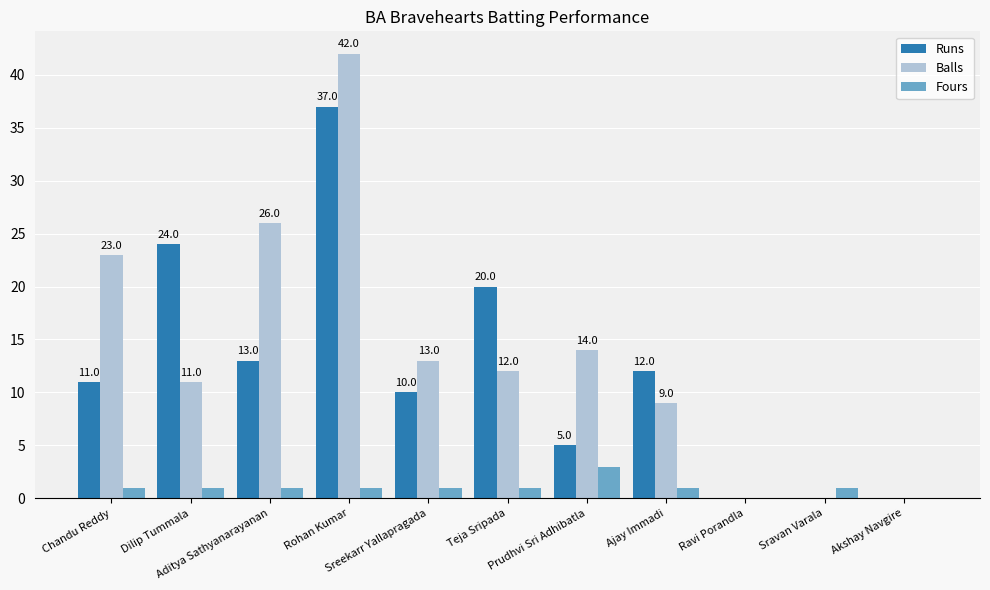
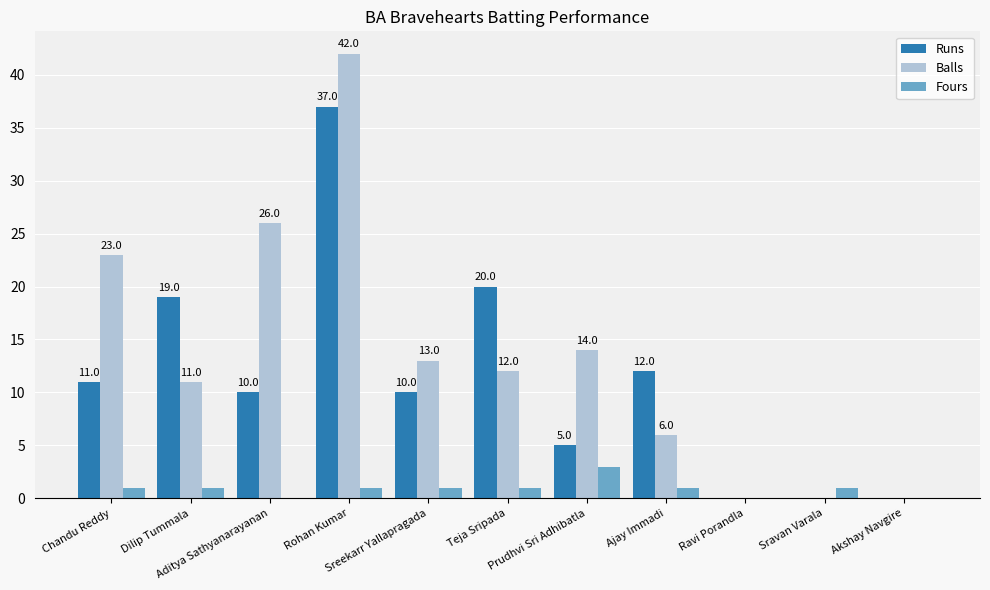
Runs, Dilip Tummala: 24.0 -> 19.0
Runs, Aditya Sathyanarayanan: 13.0 -> 10.0
Fours, Aditya Sathyanarayanan: 1 -> 0
Balls, Ajay Immadi: 9.0 -> 6.0
